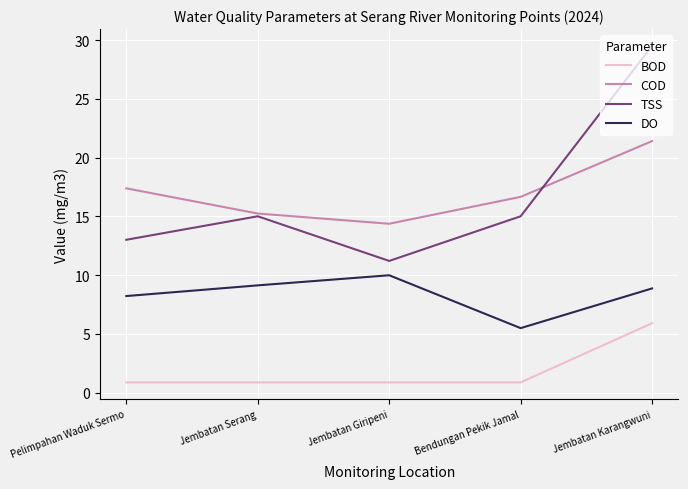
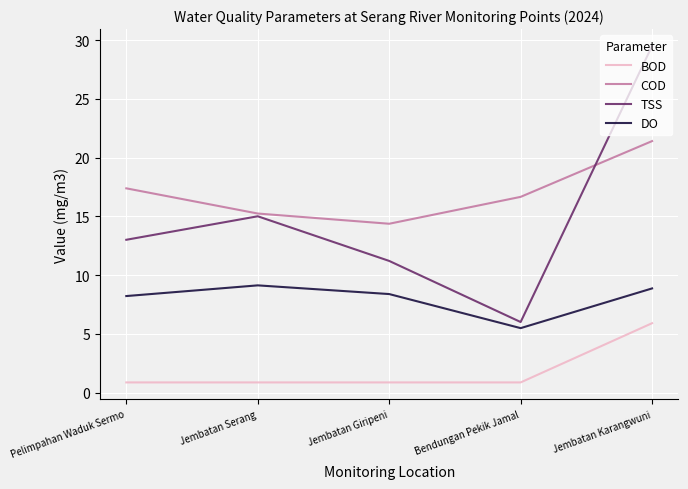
DO, Jembatan Giripeni: 10.0 -> 8.4
TSS, Bendungan Pekik Jamal: 15 -> 6
